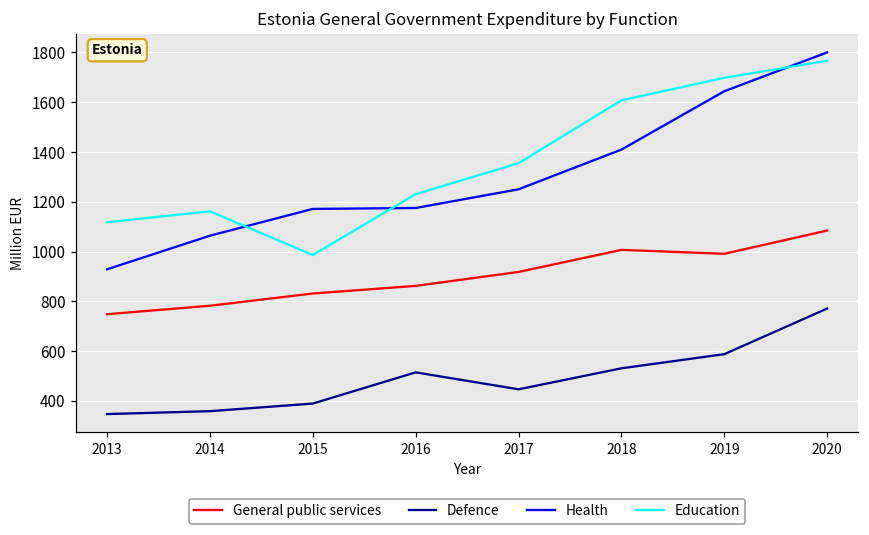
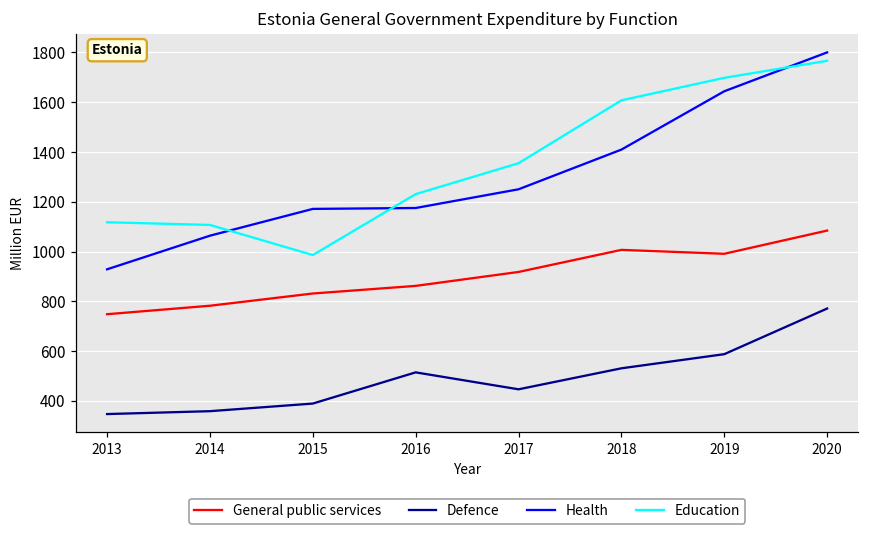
Education, 2014: 1160 -> 1110
